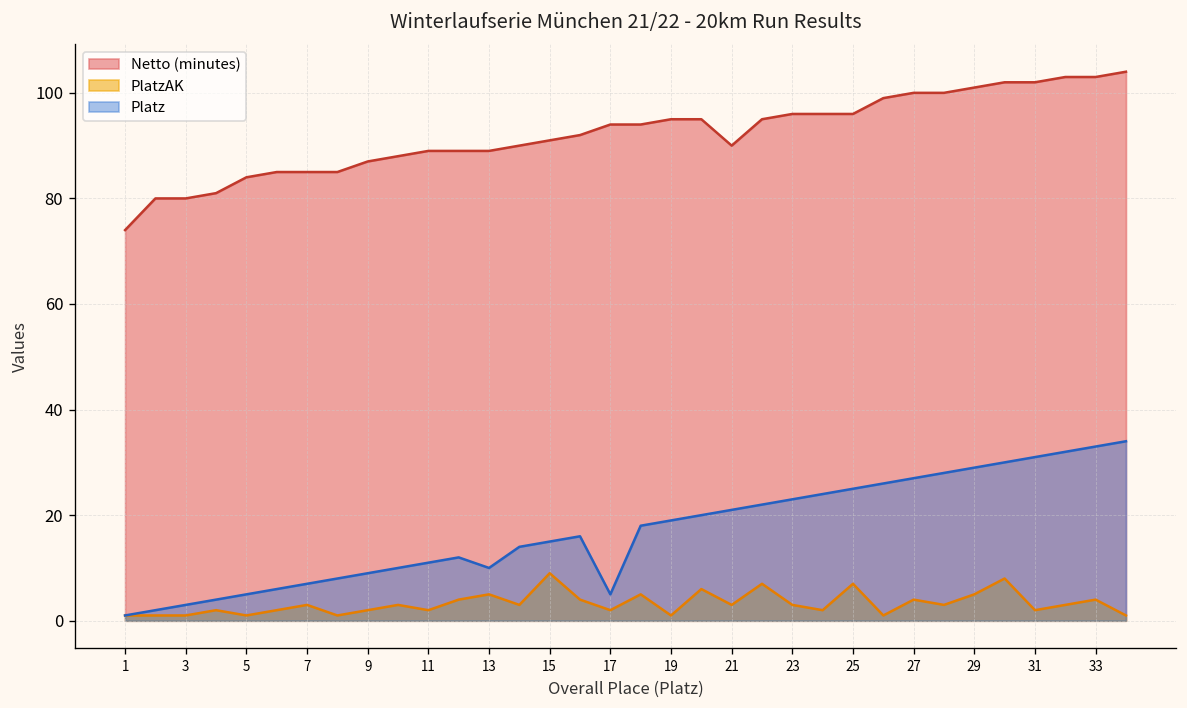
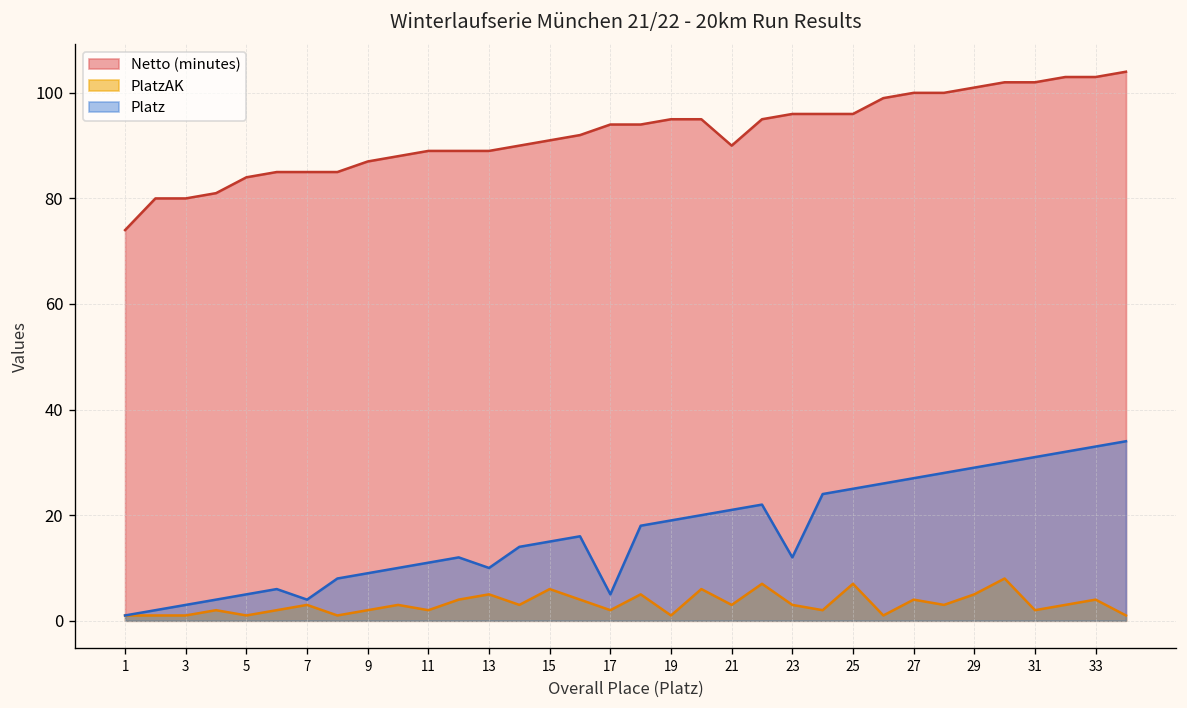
Platz, 7: 7 -> 4
PlatzAK, 15: 9 -> 6
Platz, 23: 23 -> 12
